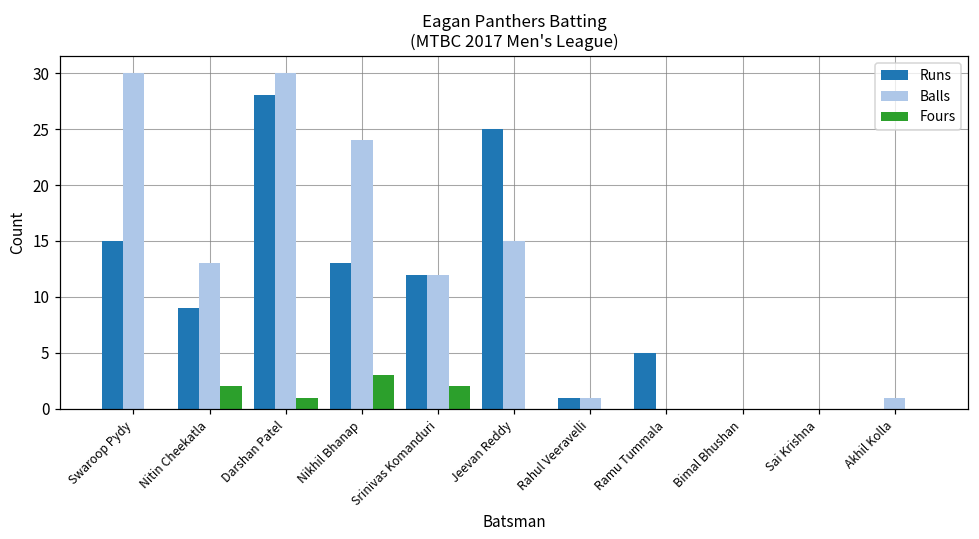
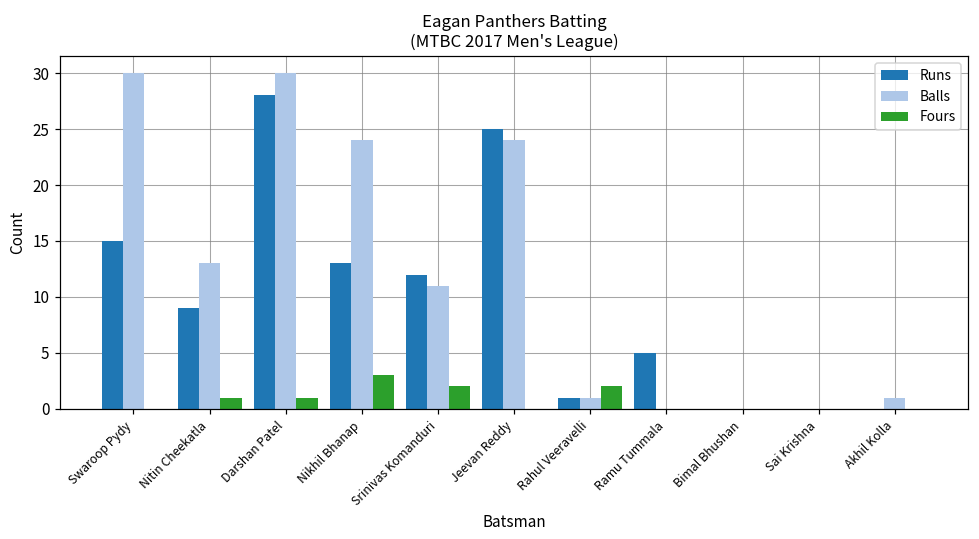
Fours, Nitin Cheekatla: 2 -> 1
Balls, Srinivas Komanduri: 12 -> 11
Balls, Jeevan Reddy: 15 -> 24
Fours, Rahul Veeravelli: 0 -> 2
